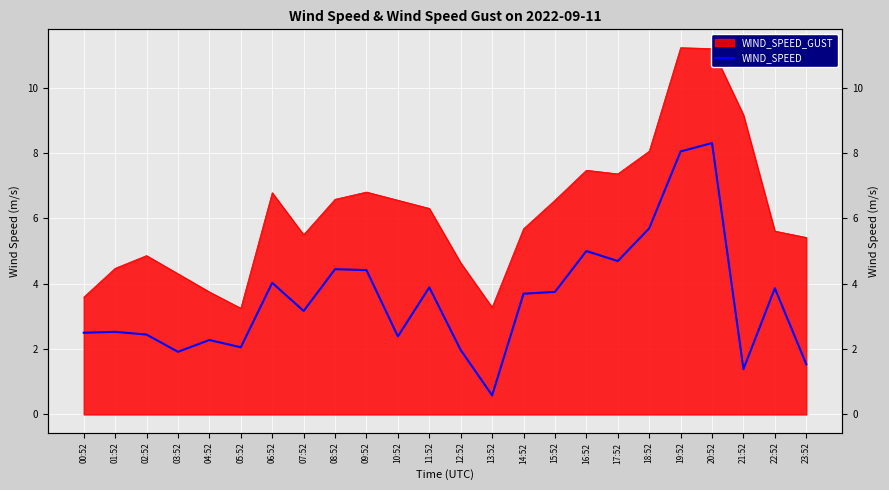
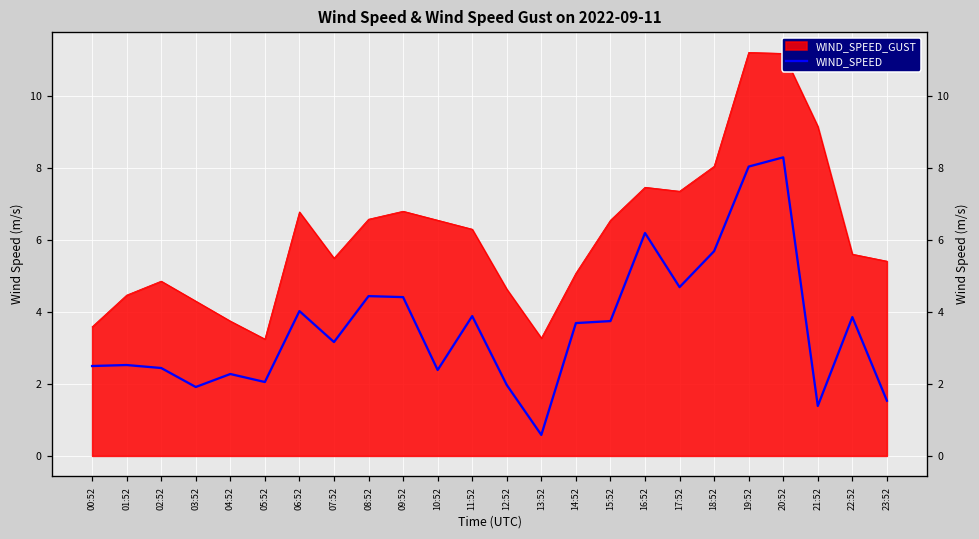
WIND_SPEED_GUST, 14:52: 5.7 -> 5.1
WIND_SPEED, 16:52: 5.0 -> 6.2
